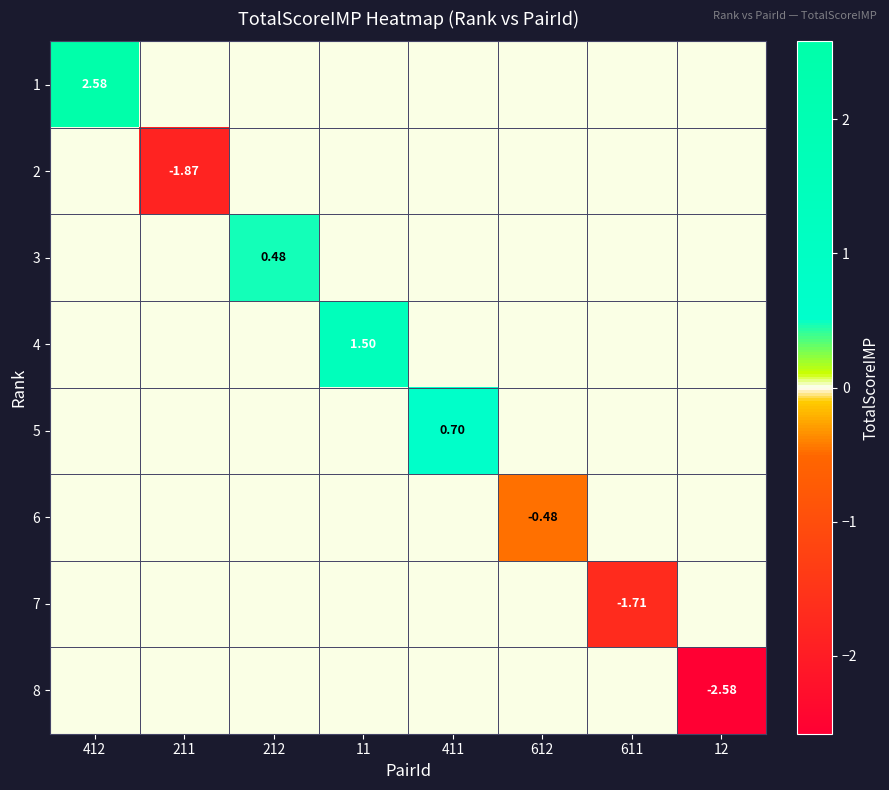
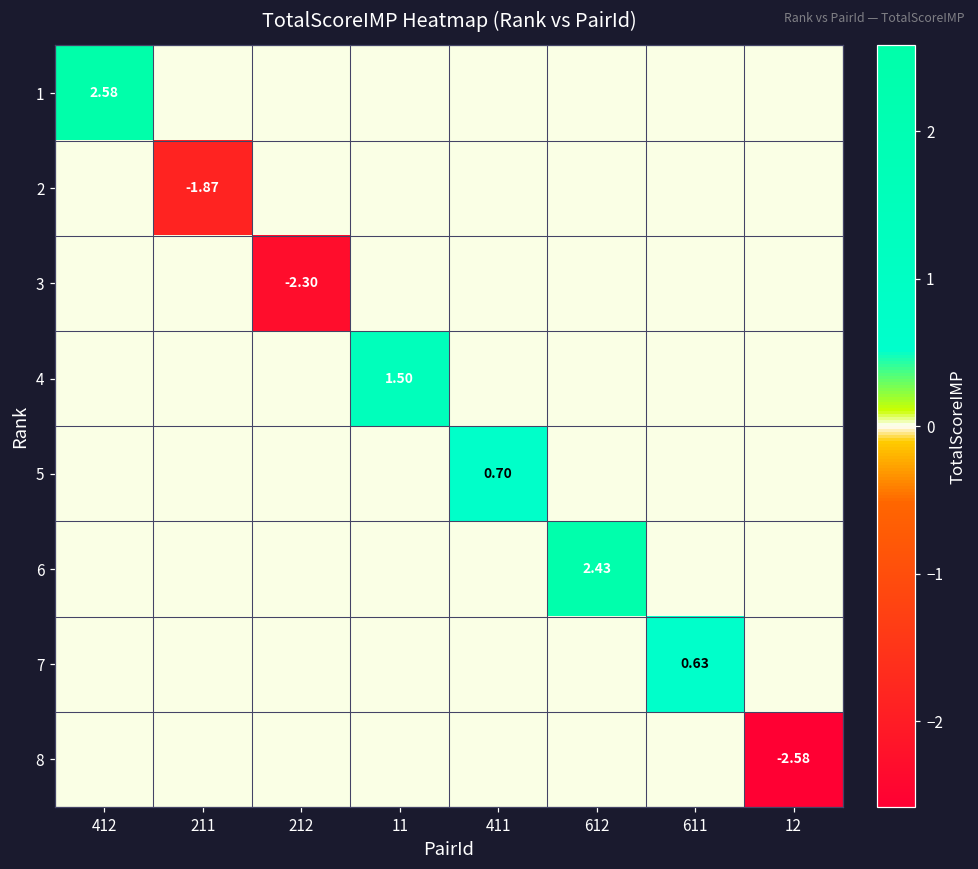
3, 212: 0.48 -> -2.30
6, 612: -0.48 -> 2.43
7, 611: -1.71 -> 0.63
